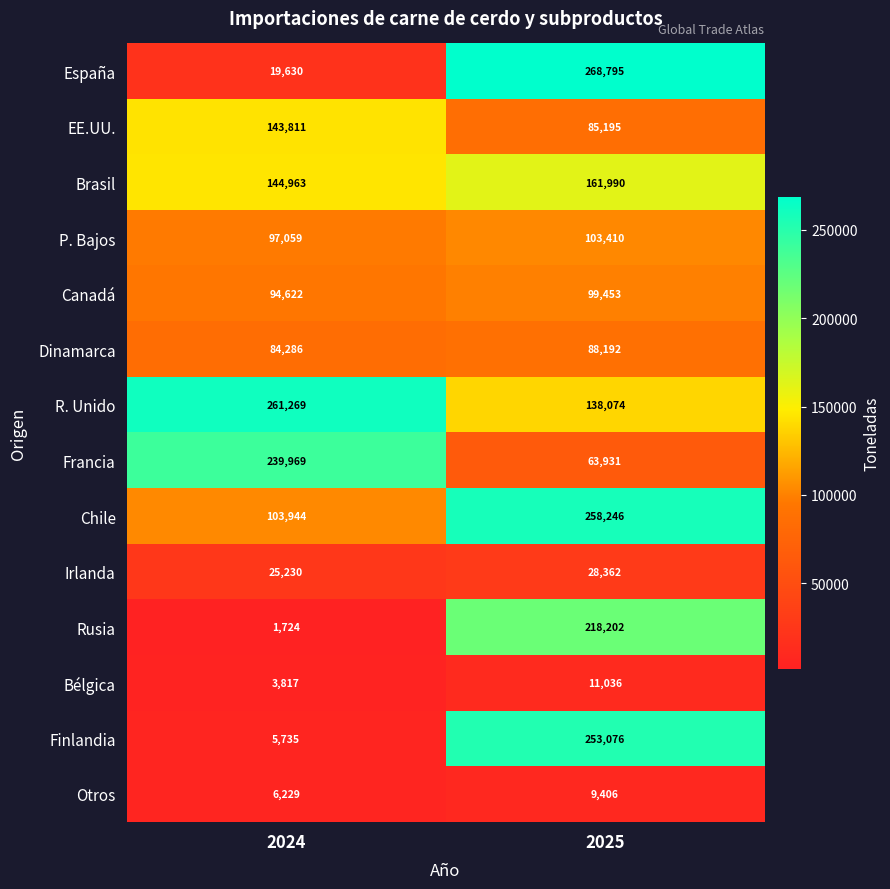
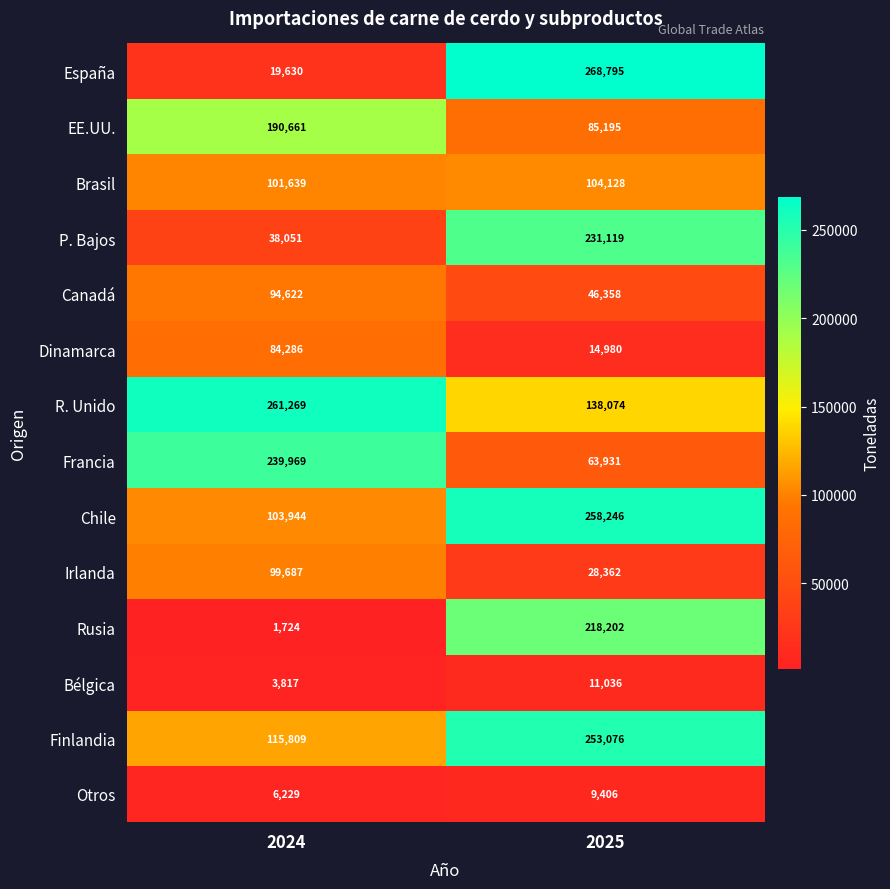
EE.UU., 2024: 143,811 -> 190,661
Brasil, 2024: 144,963 -> 101,639
Brasil, 2025: 161,990 -> 104,128
P. Bajos, 2024: 97,059 -> 38,051
P. Bajos, 2025: 103,410 -> 231,119
Canadá, 2025: 99,453 -> 46,358
Dinamarca, 2025: 88,192 -> 14,980
Irlanda, 2024: 25,230 -> 99,687
Finlandia, 2024: 5,735 -> 115,809
